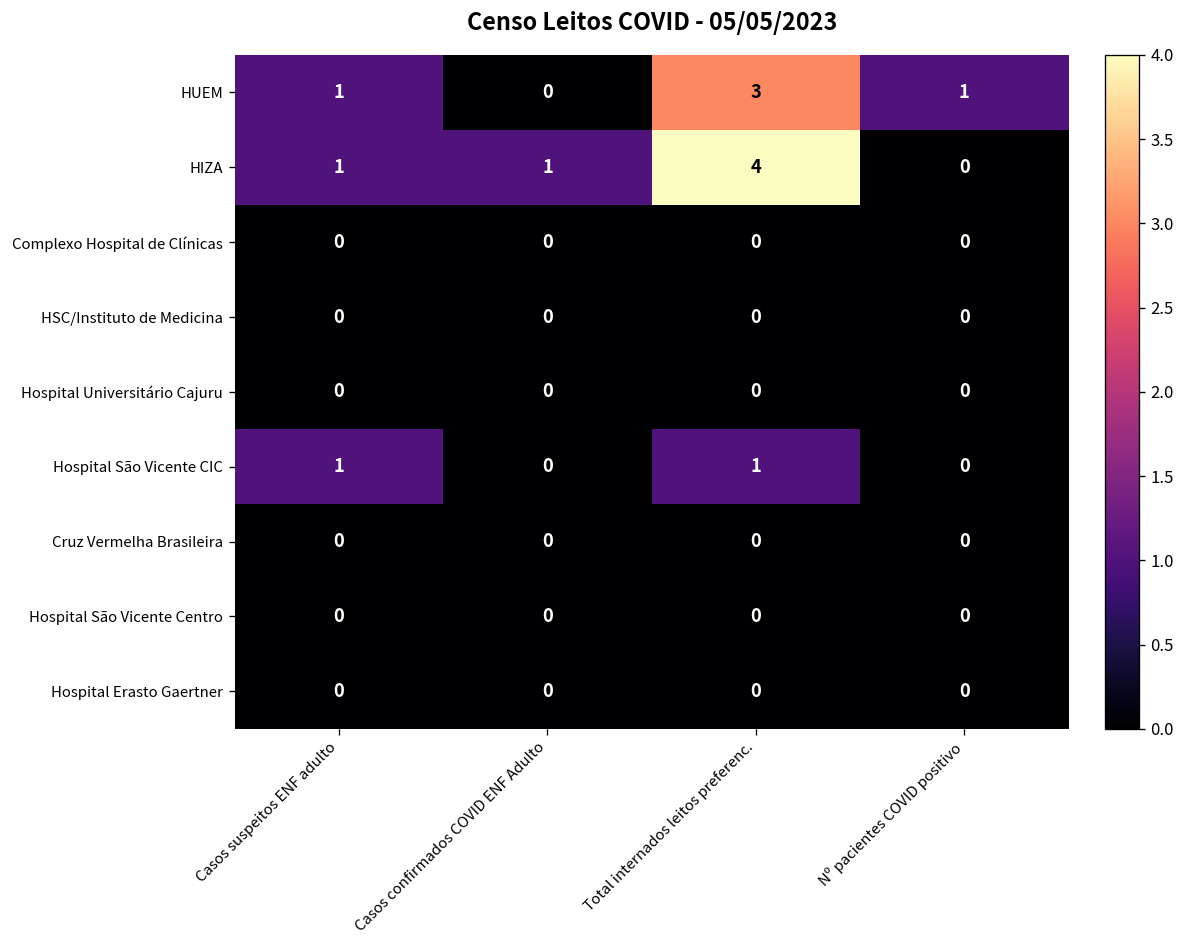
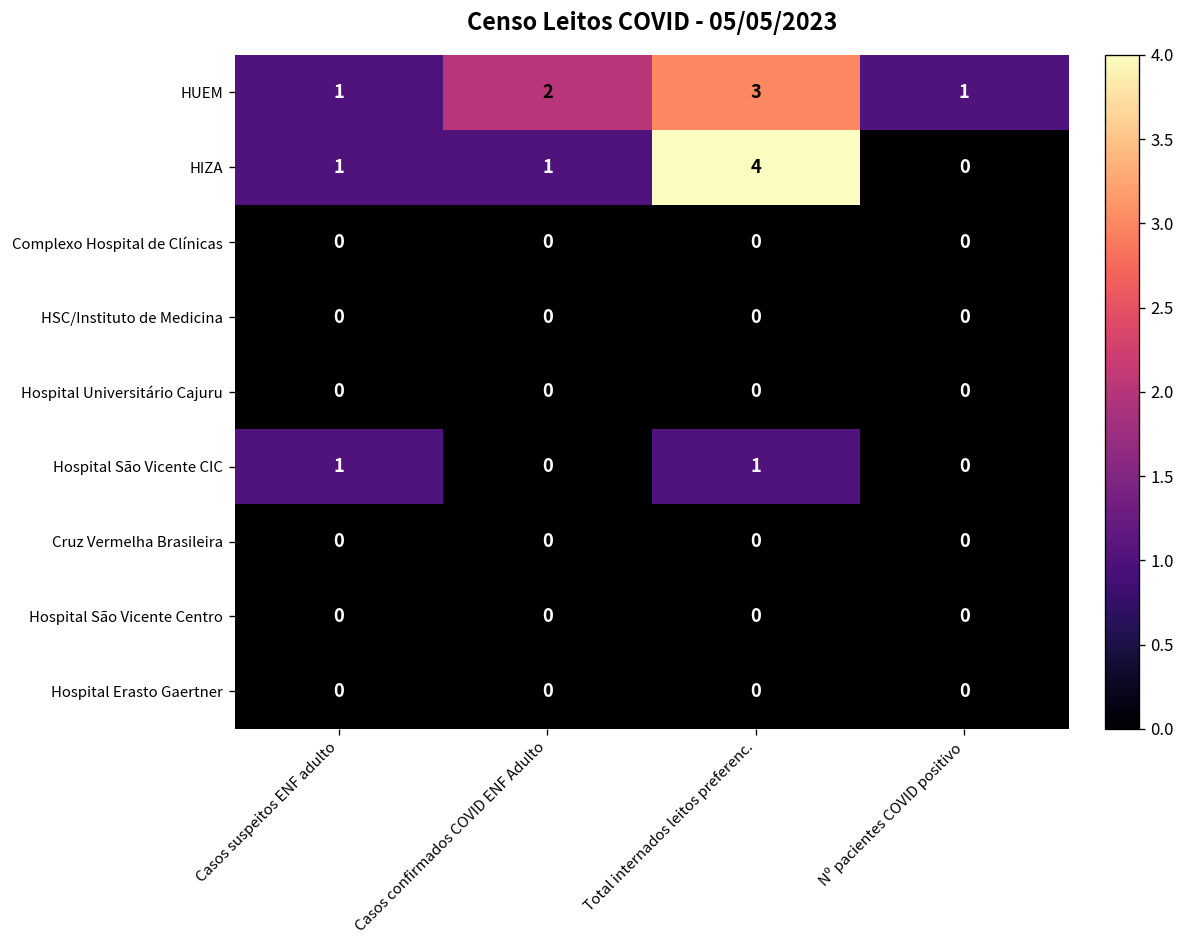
HUEM, Casos confirmados COVID ENF Adulto: 0 -> 2
